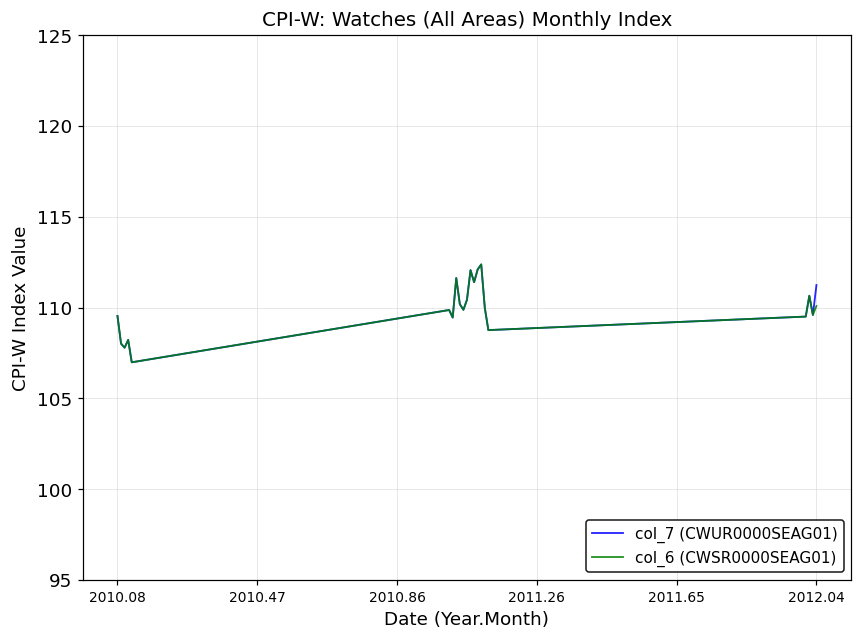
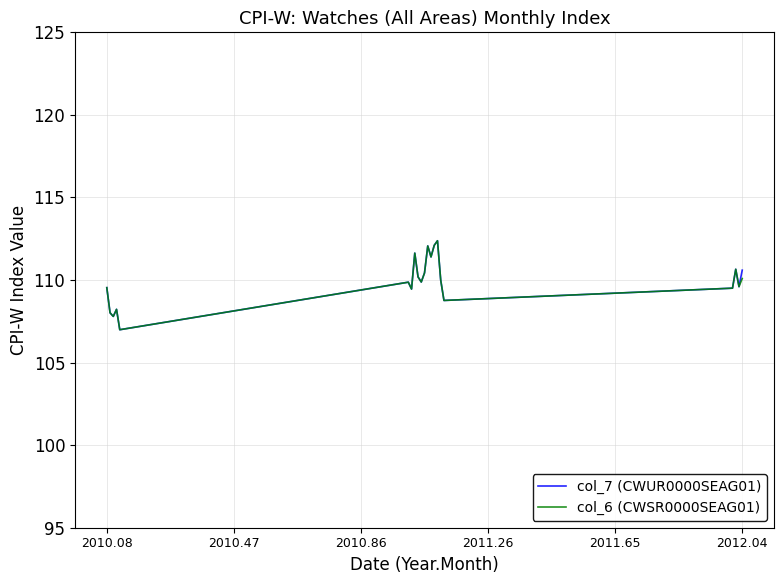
col_7 (CWUR0000SEAG01), 2012.04: 111.2 -> 110.6
